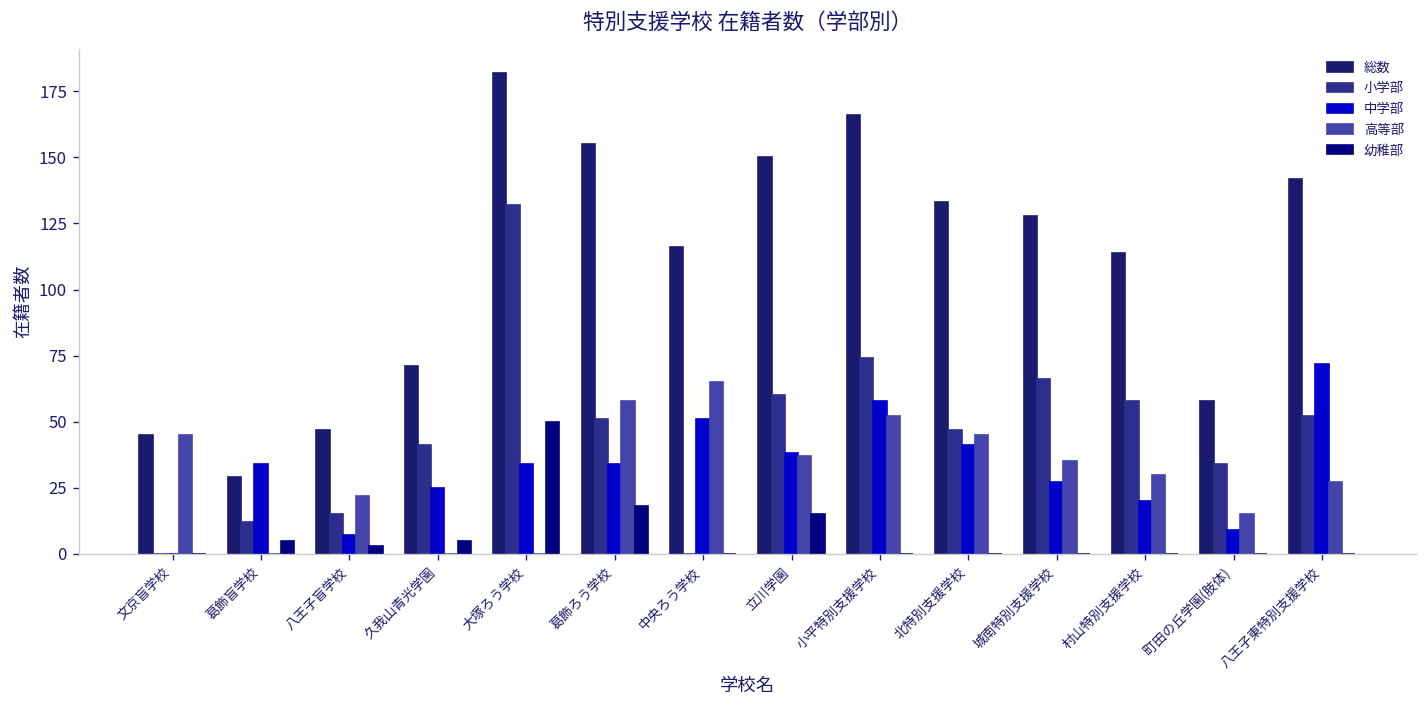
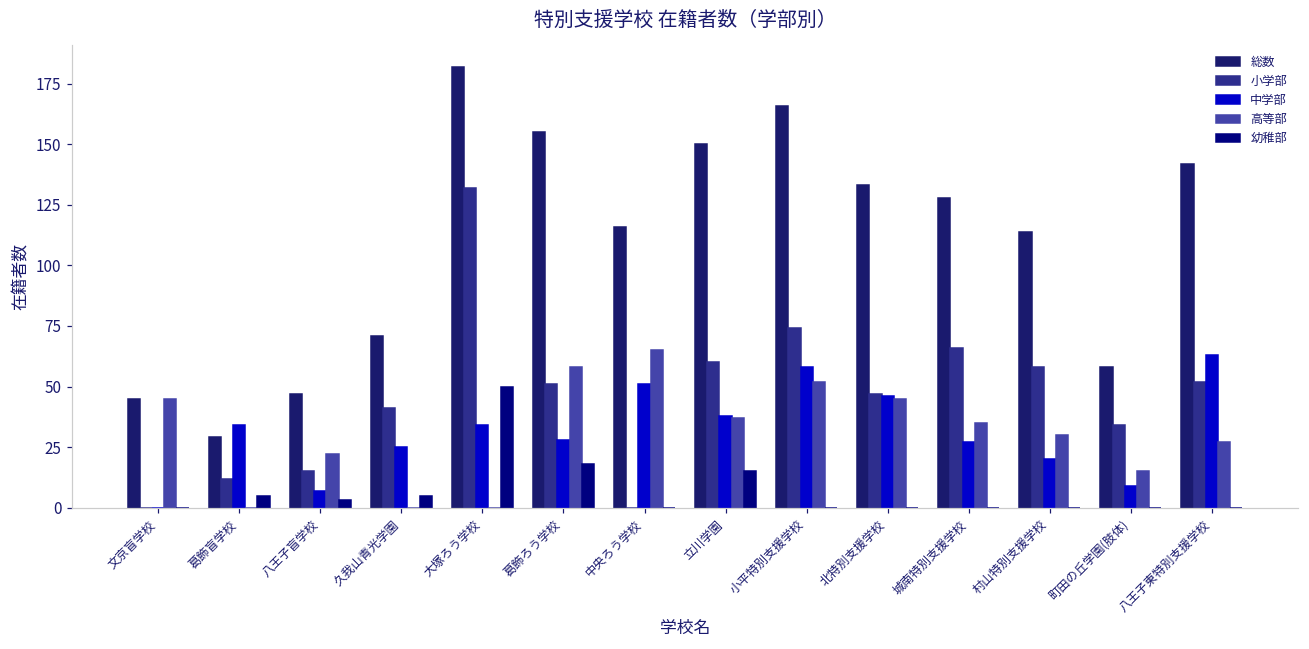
中学部, 葛飾ろう学校: 34 -> 28
中学部, 北特別支援学校: 41 -> 46
中学部, 八王子東特別支援学校: 72 -> 63
